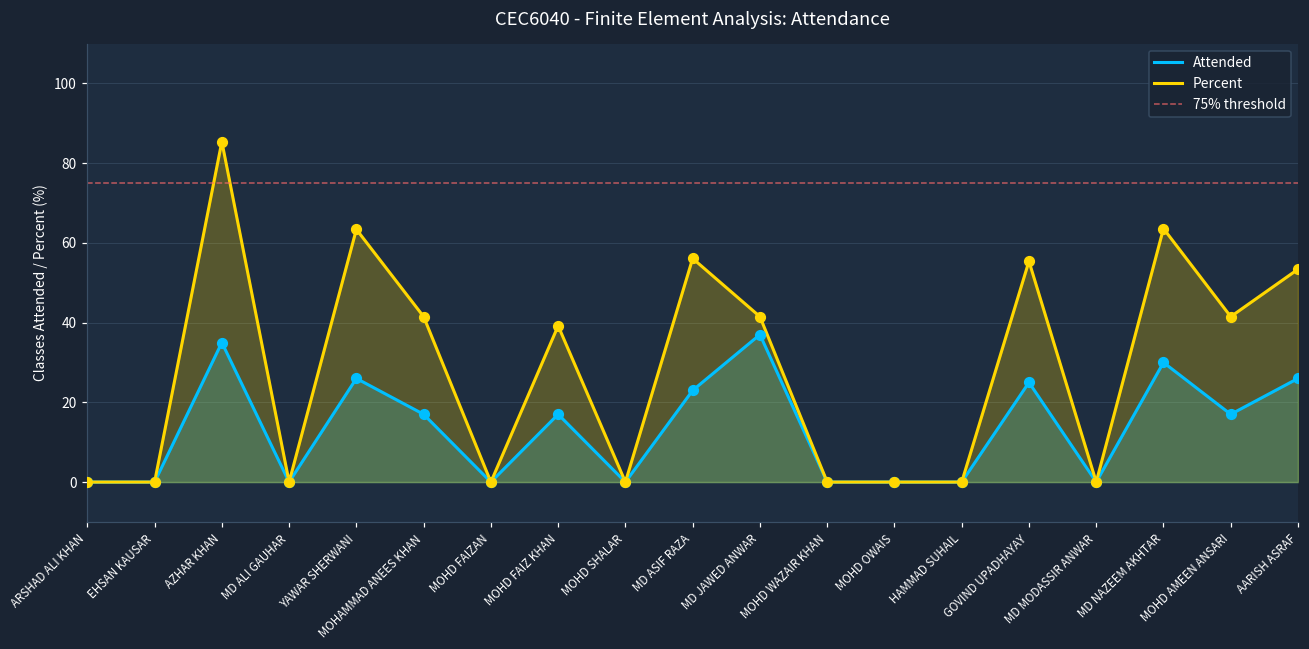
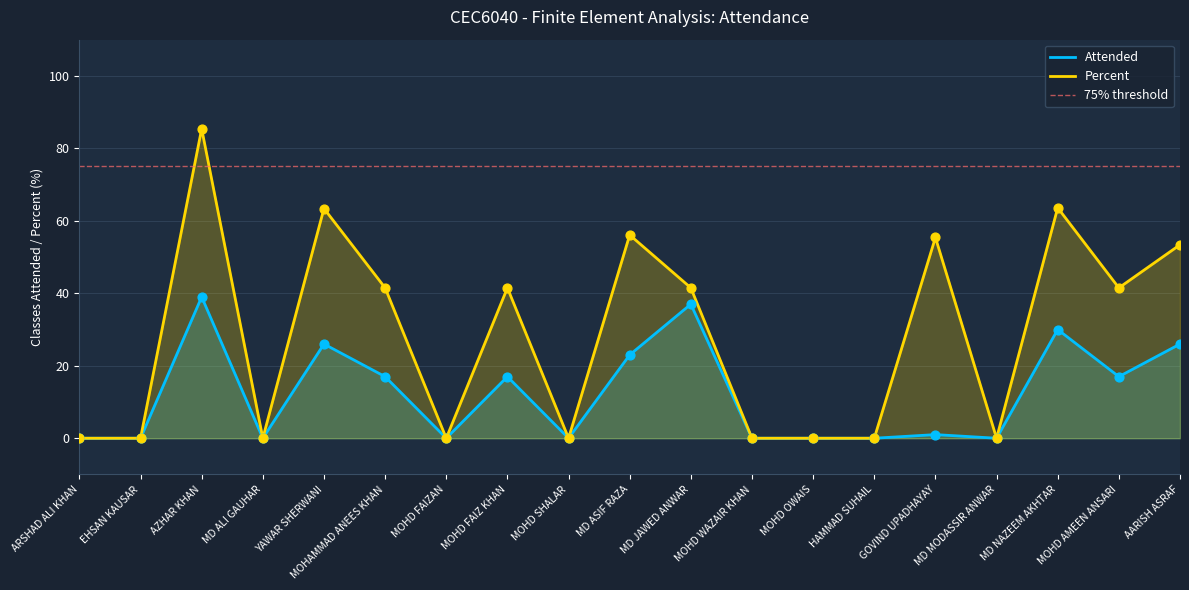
Attended, AZHAR KHAN: 35 -> 39
Percent, MOHD FAIZ KHAN: 39 -> 42
Attended, GOVIND UPADHAYAY: 25 -> 1
